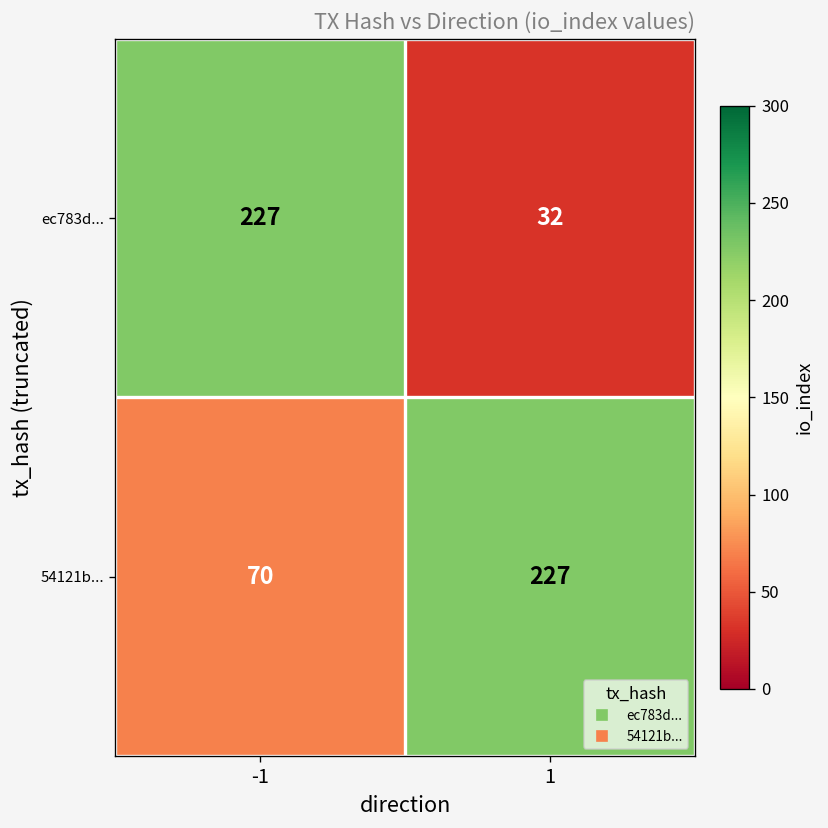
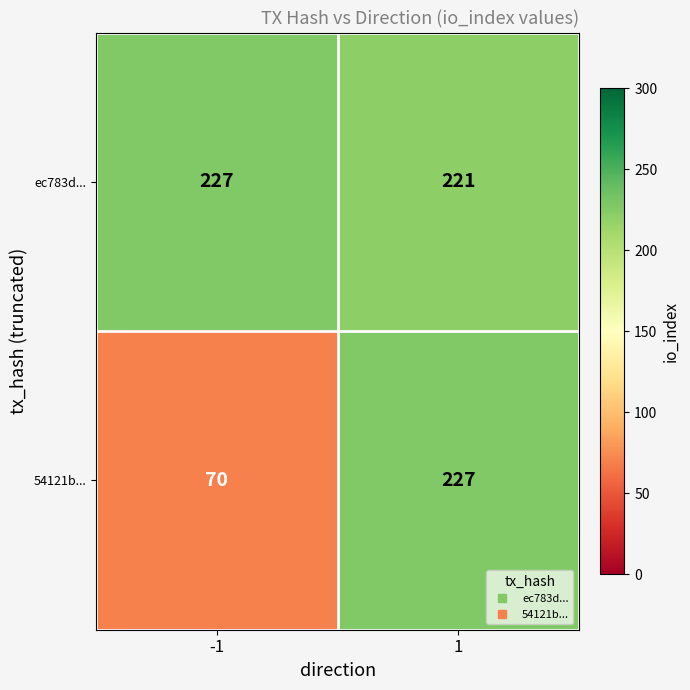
ec783d..., 1: 32 -> 221
